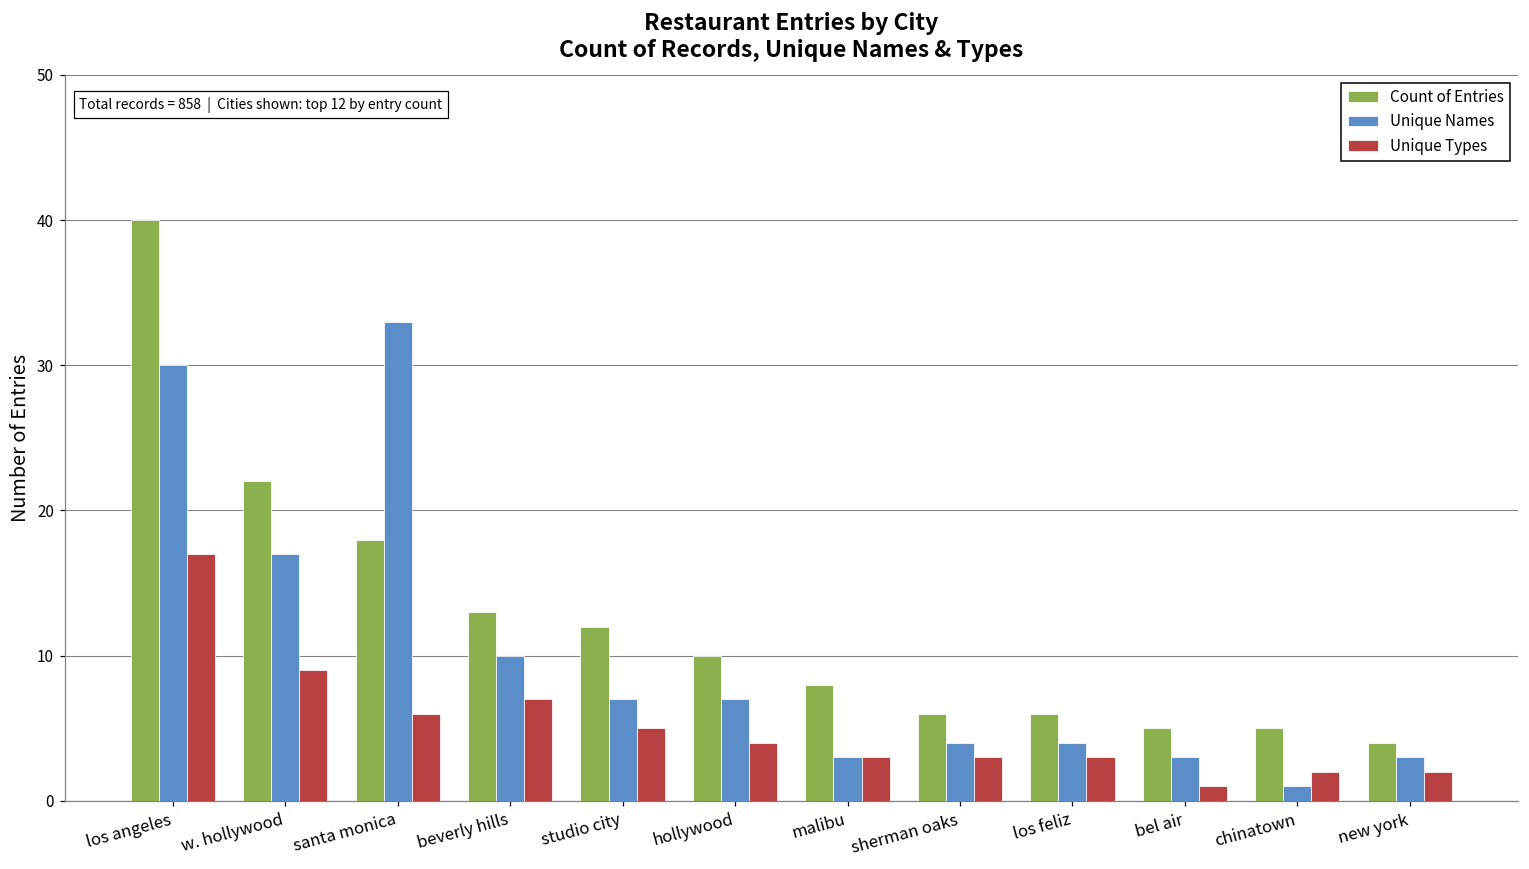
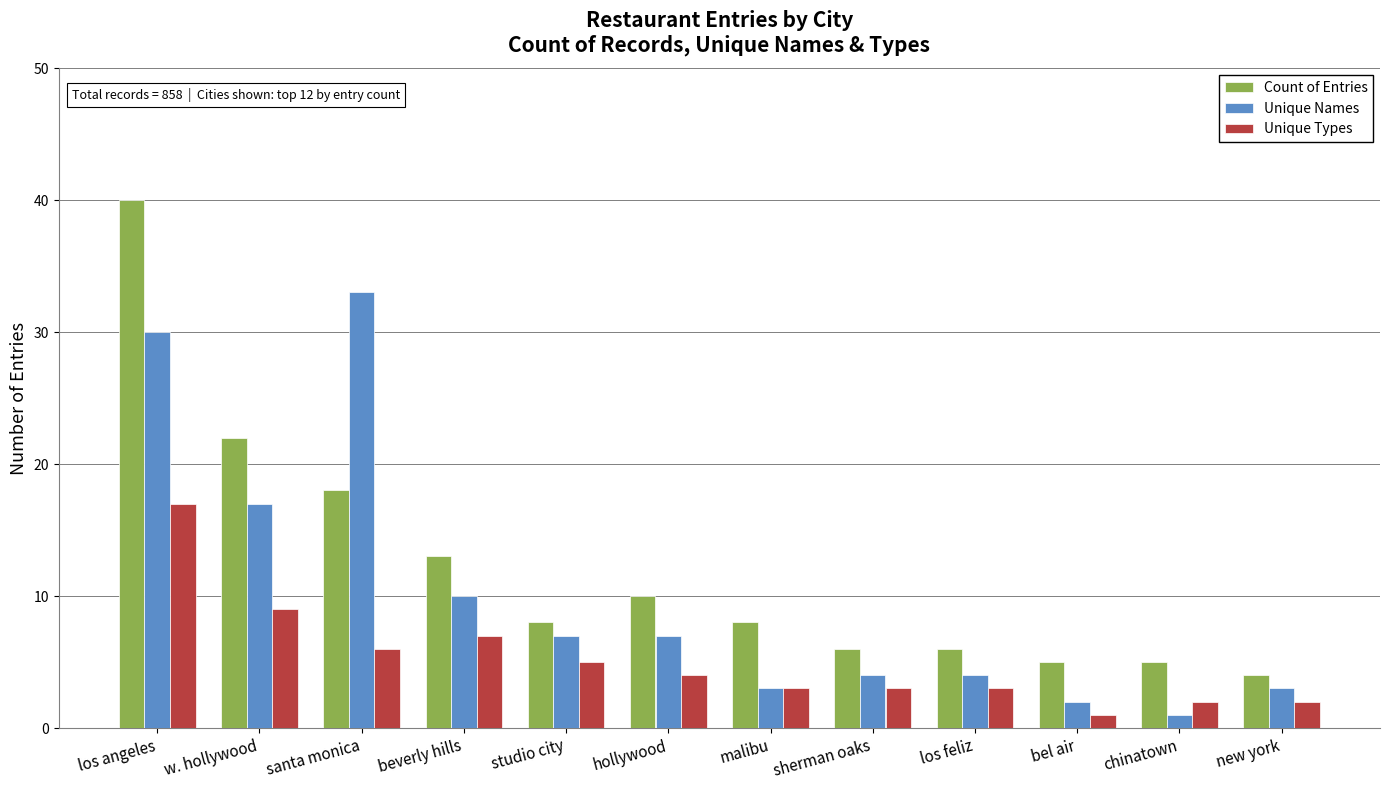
Count of Entries, studio city: 12 -> 8
Unique Names, bel air: 3 -> 2
